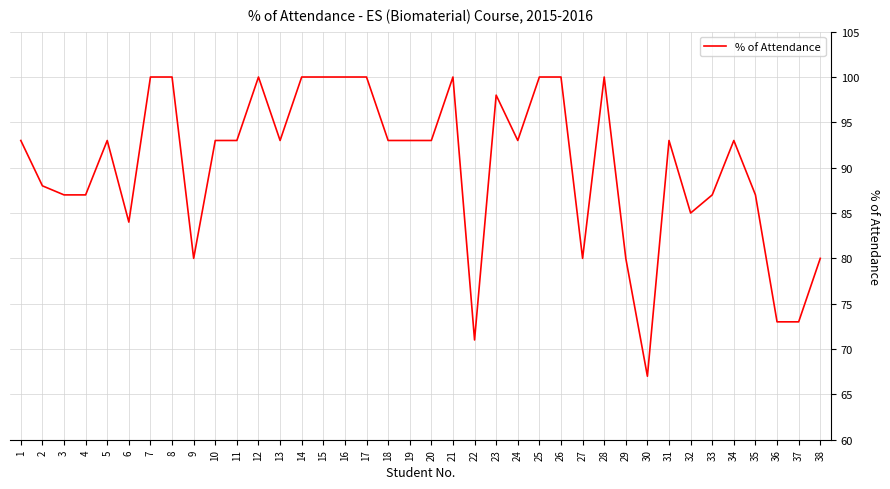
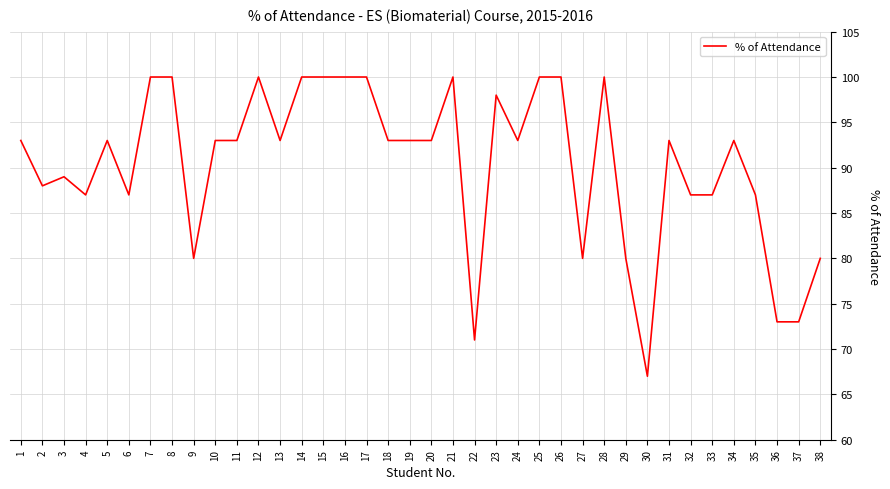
3: 87 -> 89
6: 84 -> 87
32: 85 -> 87
